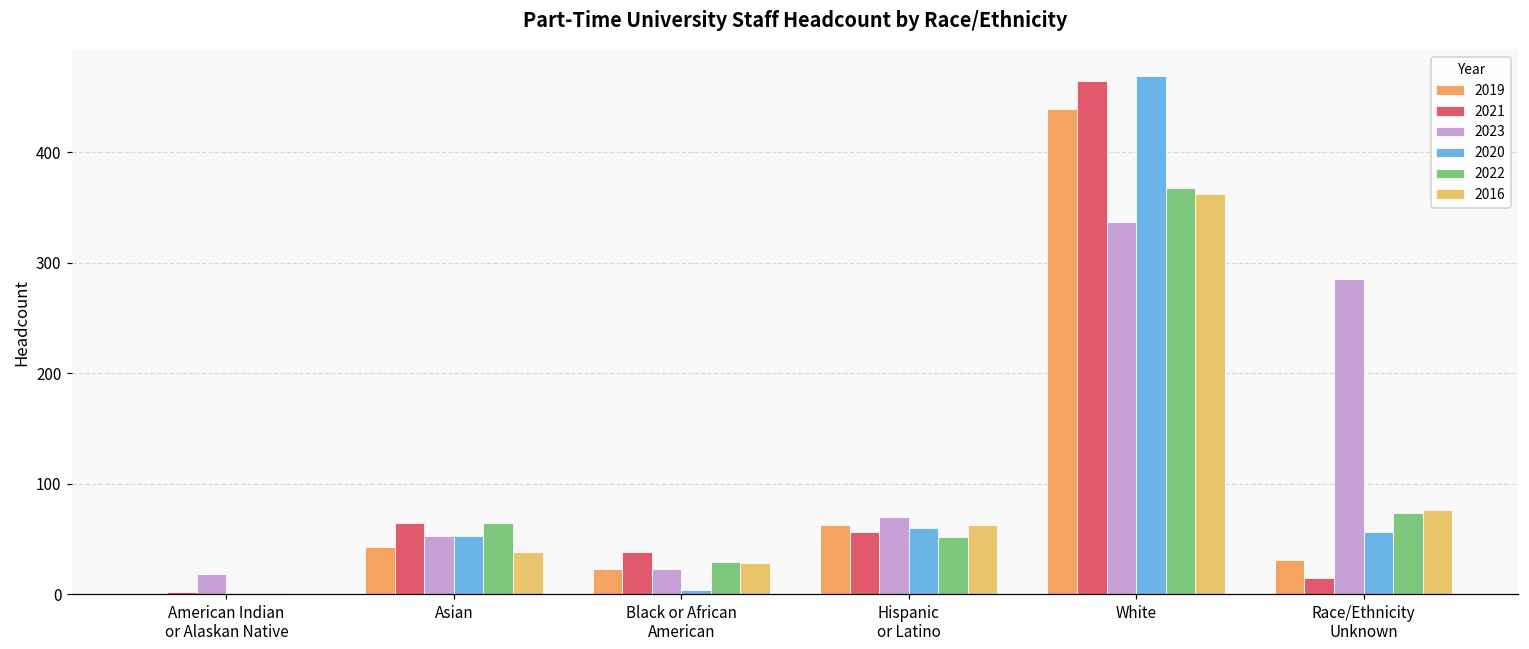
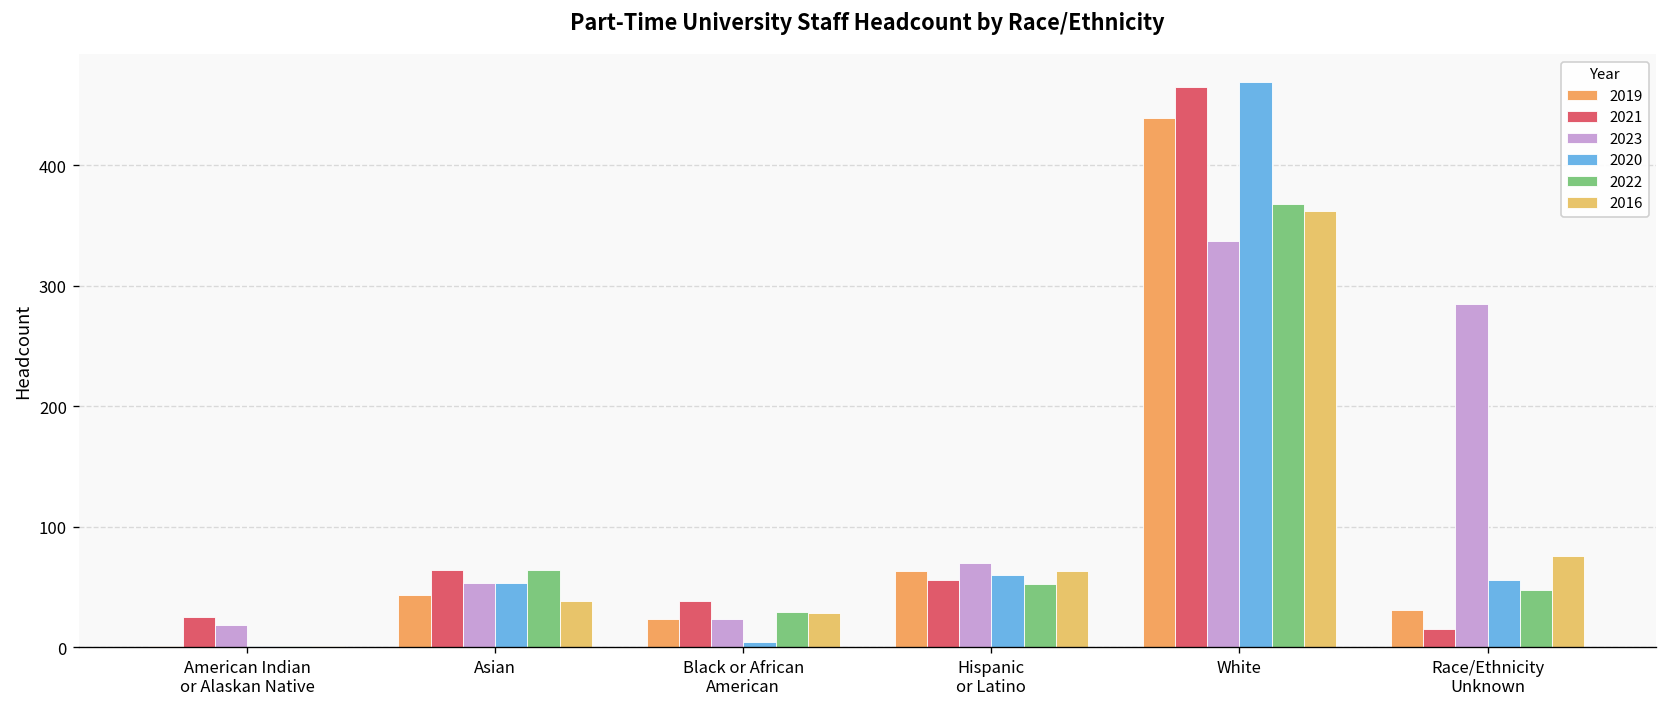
2021, American Indian or Alaskan Native: 2 -> 25
2022, Race/Ethnicity Unknown: 73 -> 47
